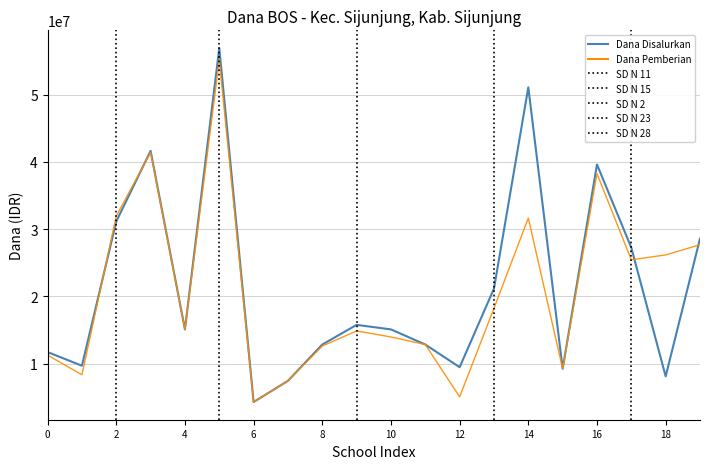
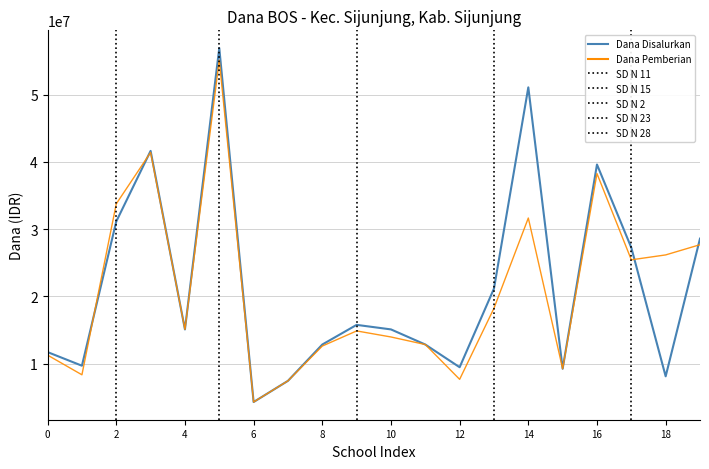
Dana Pemberian, 2: 32000000 -> 34000000
Dana Pemberian, 12: 5000000 -> 8000000
